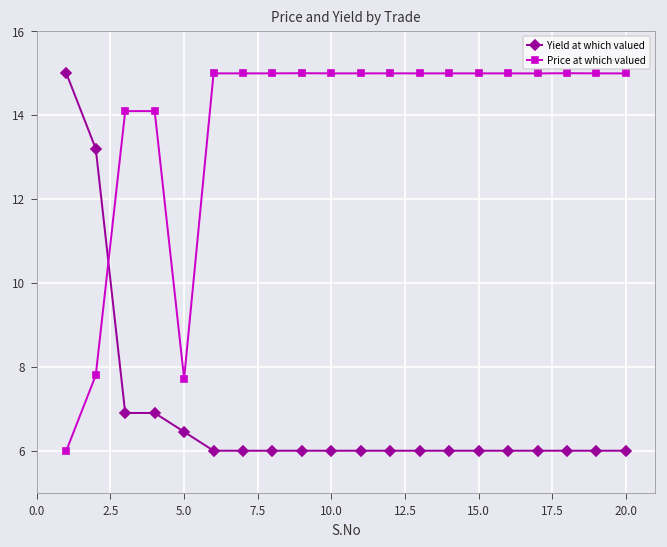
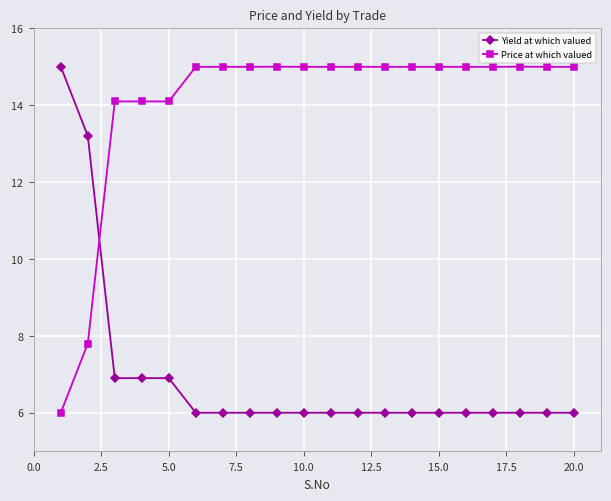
Yield at which valued, 5.0: 6.5 -> 6.9
Price at which valued, 5.0: 7.7 -> 14.1
